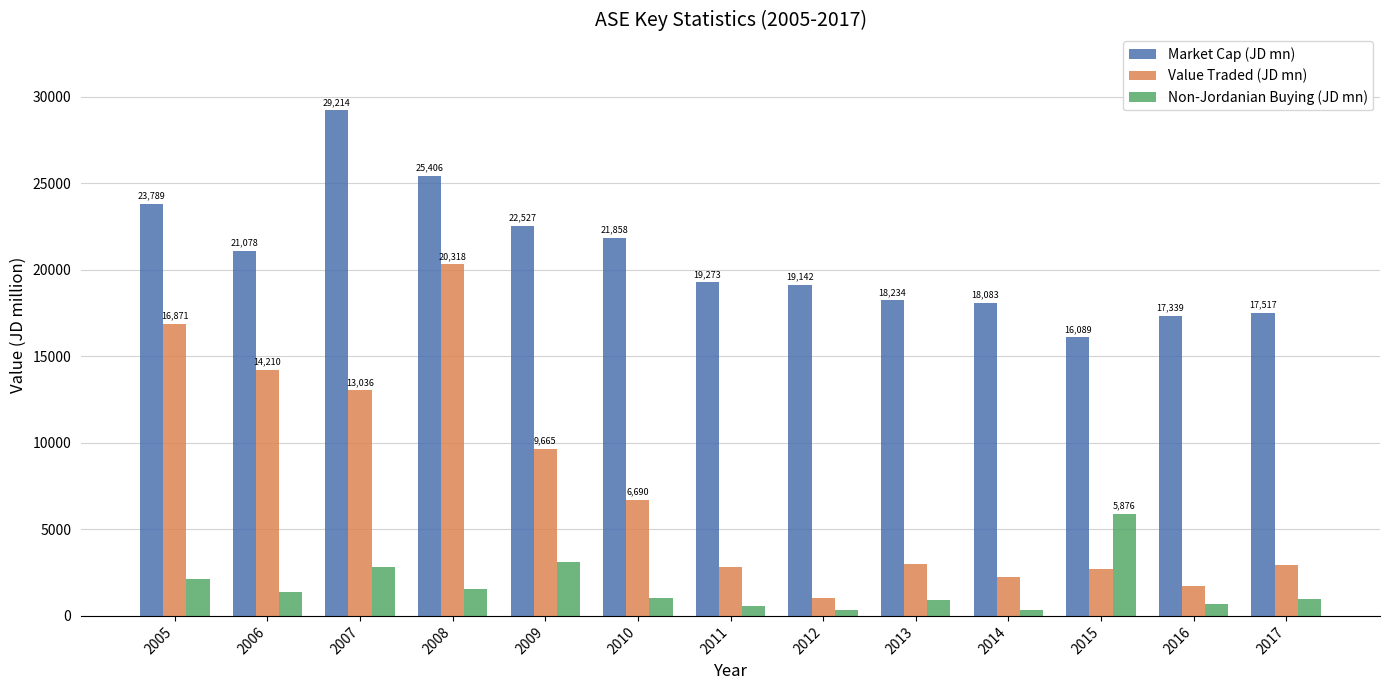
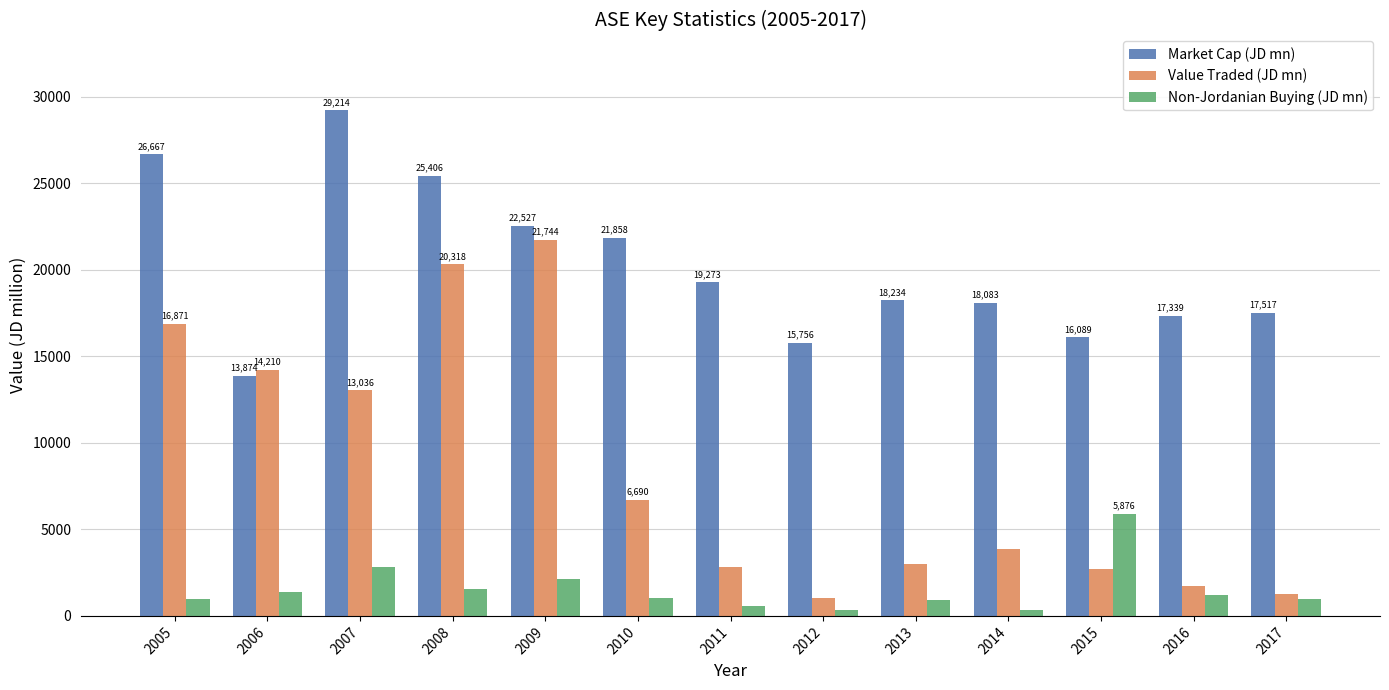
Market Cap (JD mn), 2005: 23,789 -> 26,667
Non-Jordanian Buying (JD mn), 2005: 2200 -> 1000
Market Cap (JD mn), 2006: 21,078 -> 13,874
Value Traded (JD mn), 2009: 9,665 -> 21,744
Non-Jordanian Buying (JD mn), 2009: 3100 -> 2100
Market Cap (JD mn), 2012: 19,142 -> 15,756
Value Traded (JD mn), 2014: 2300 -> 3900
Non-Jordanian Buying (JD mn), 2016: 700 -> 1200
Value Traded (JD mn), 2017: 2900 -> 1300
